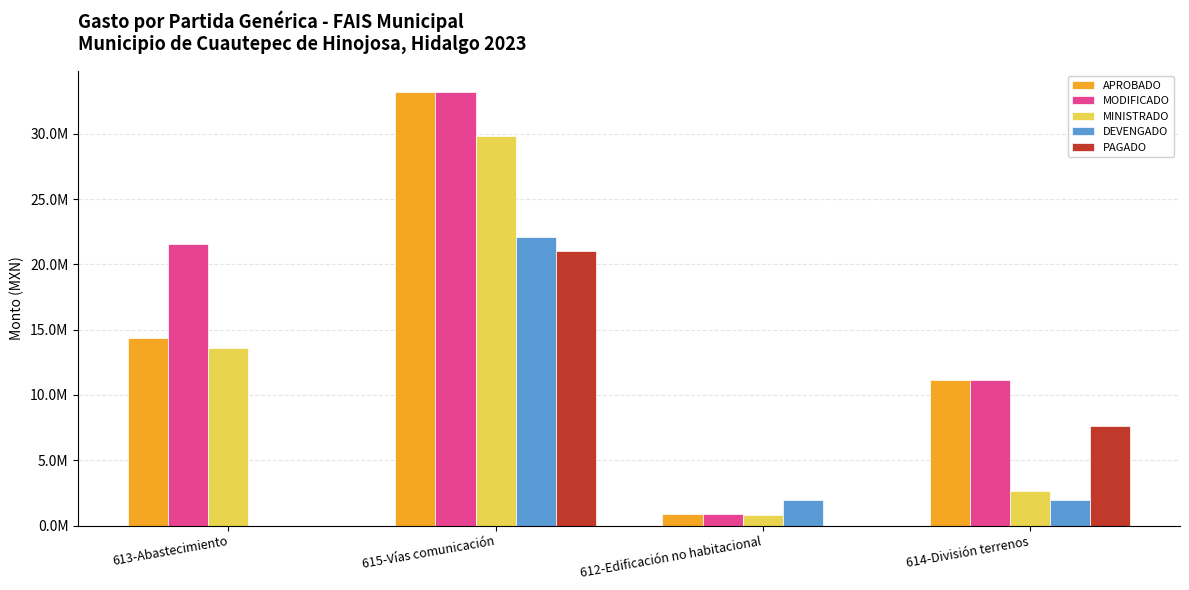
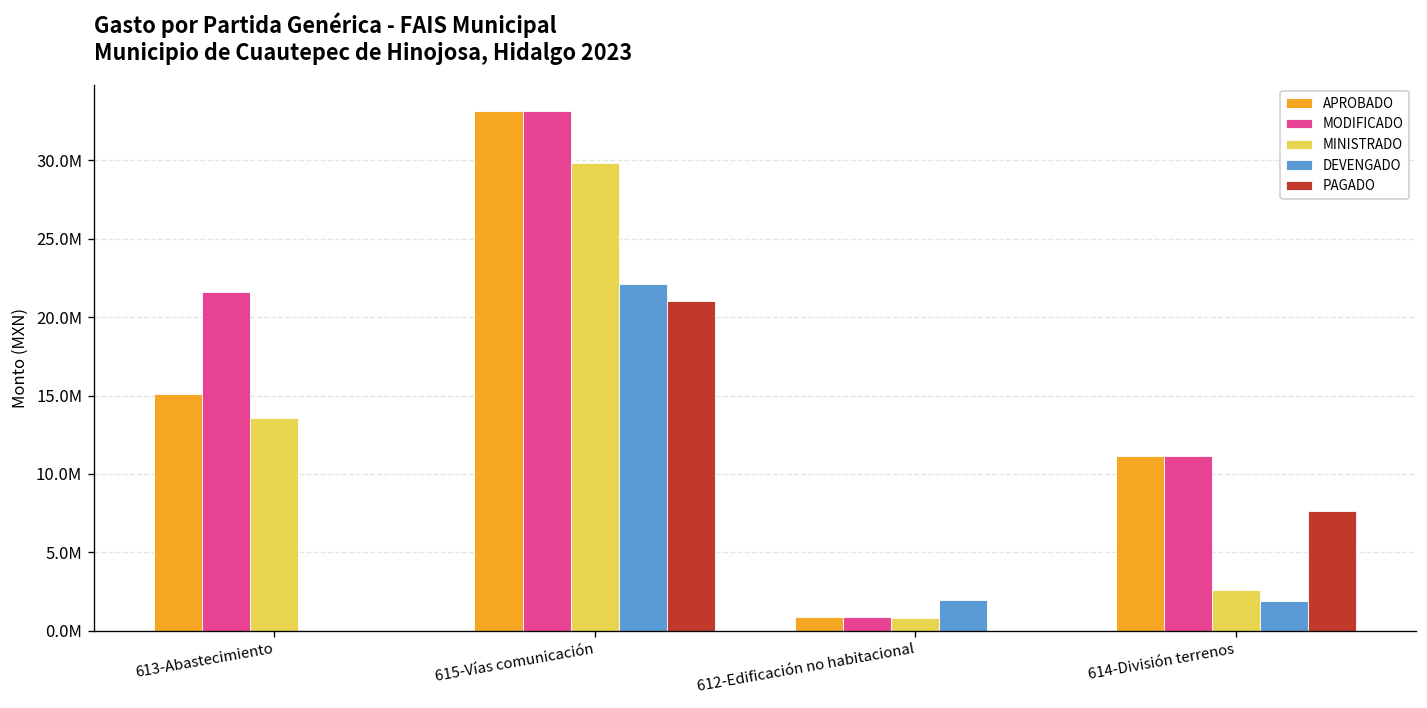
APROBADO, 613-Abastecimiento: 14400000 -> 15100000
